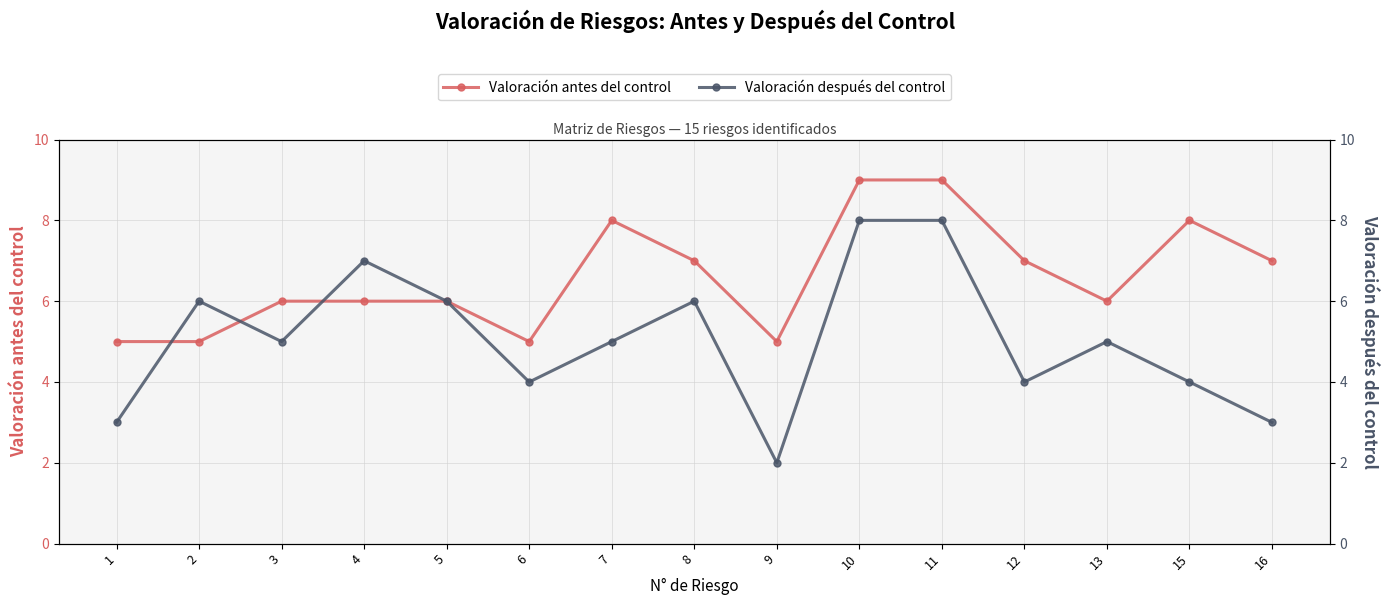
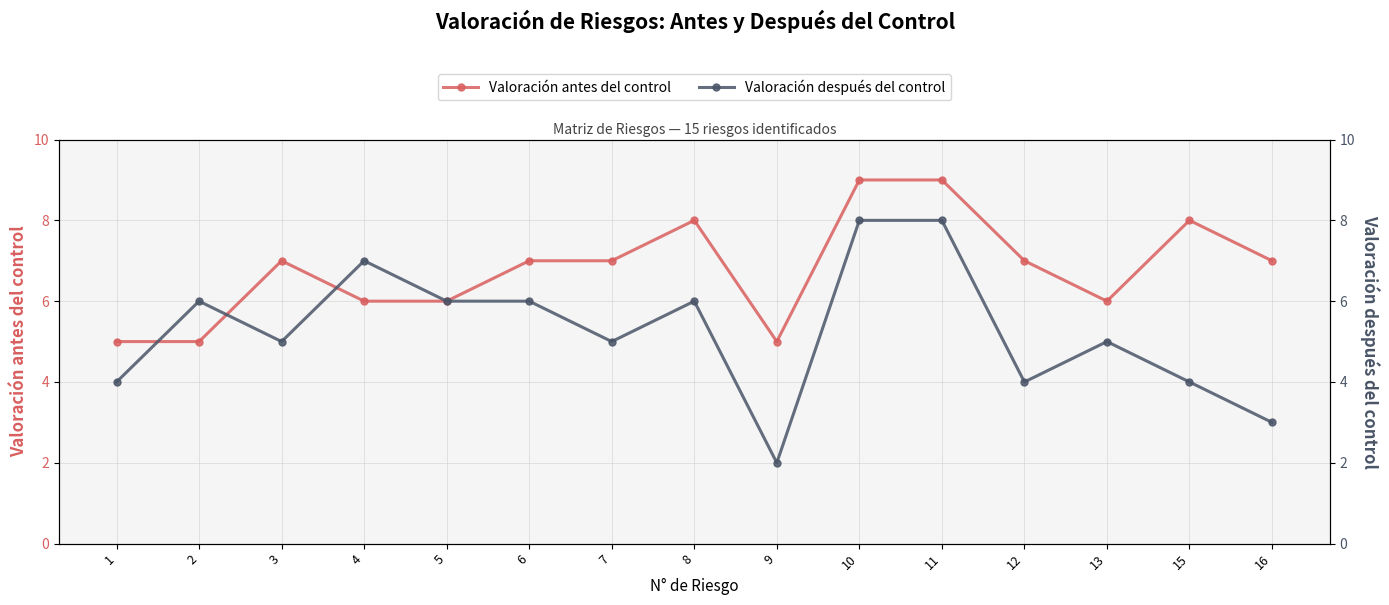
Valoración antes del control, 3: 6 -> 7
Valoración antes del control, 6: 5 -> 7
Valoración antes del control, 7: 8 -> 7
Valoración antes del control, 8: 7 -> 8
Valoración después del control, 1: 3 -> 4
Valoración después del control, 6: 4 -> 6
